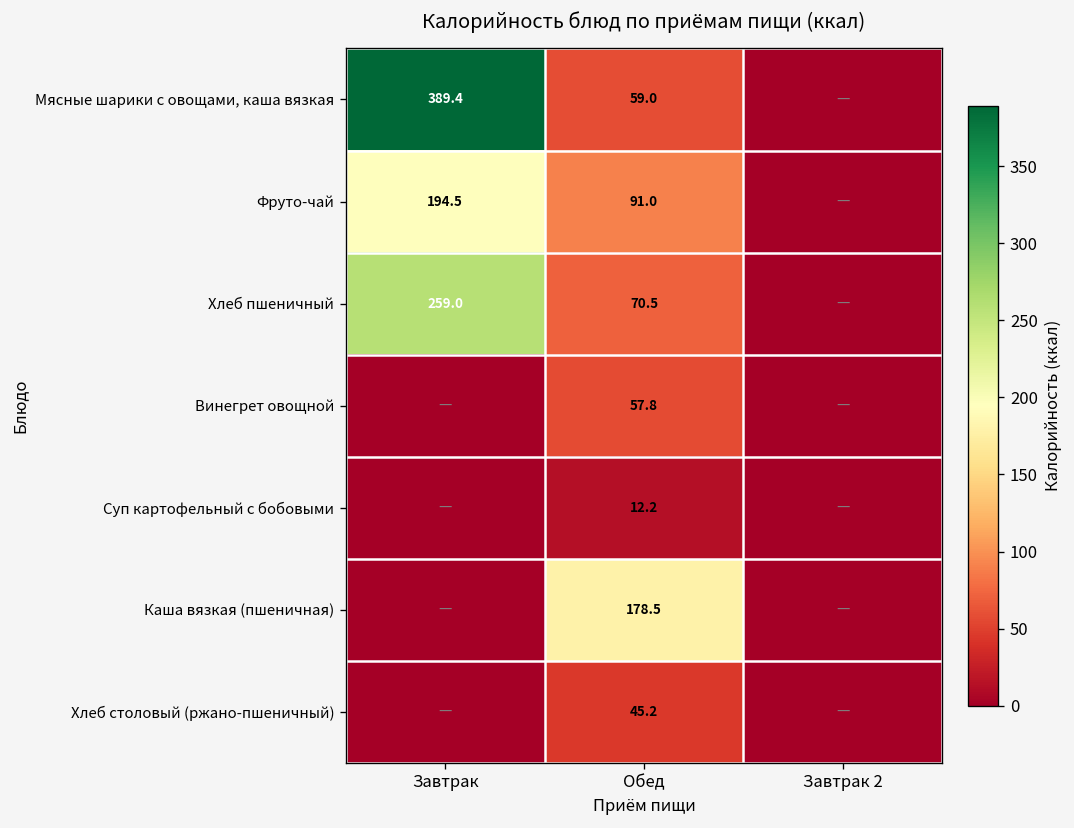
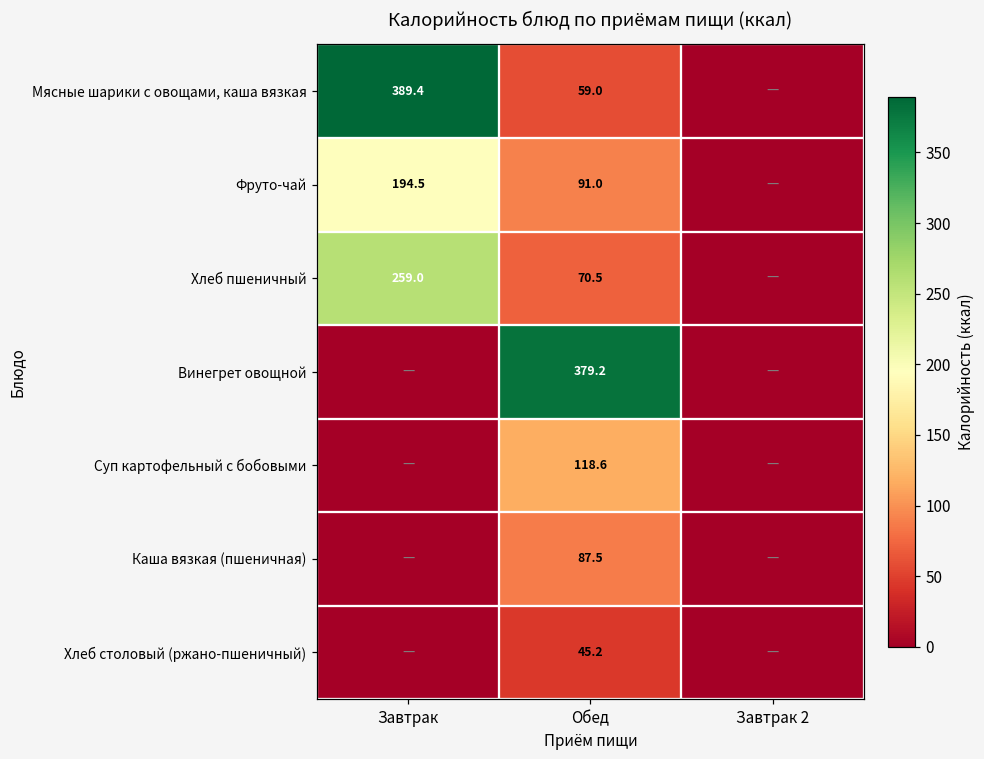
Винегрет овощной, Обед: 57.8 -> 379.2
Суп картофельный с бобовыми, Обед: 12.2 -> 118.6
Каша вязкая (пшеничная), Обед: 178.5 -> 87.5
